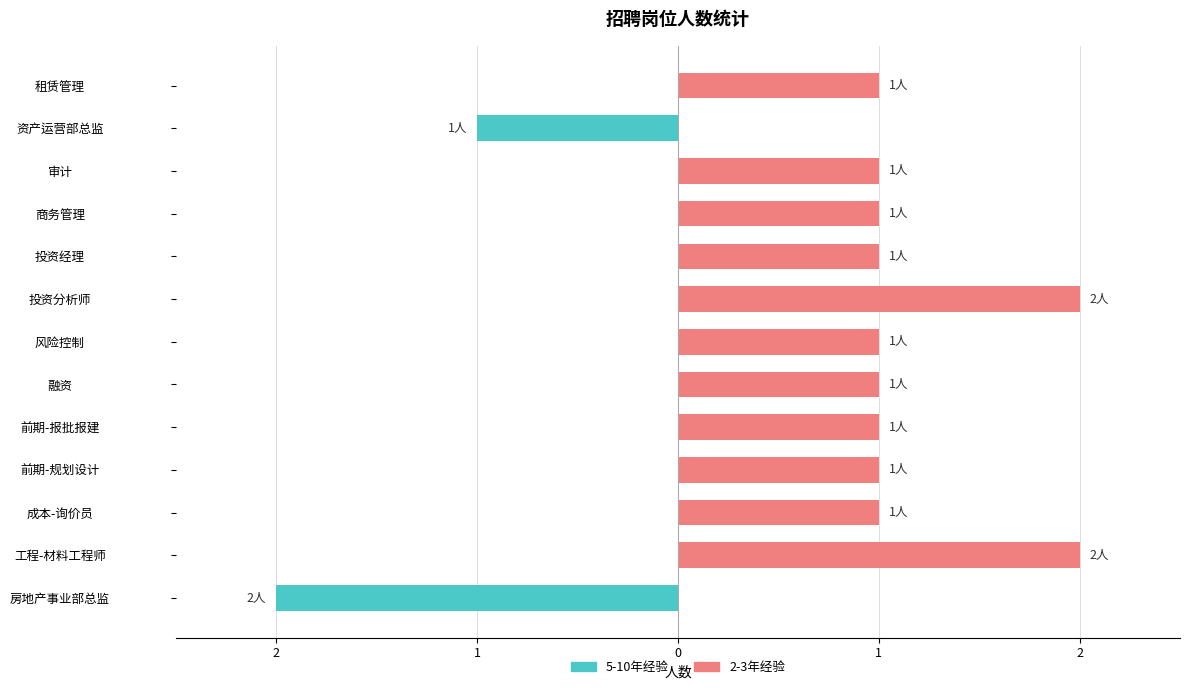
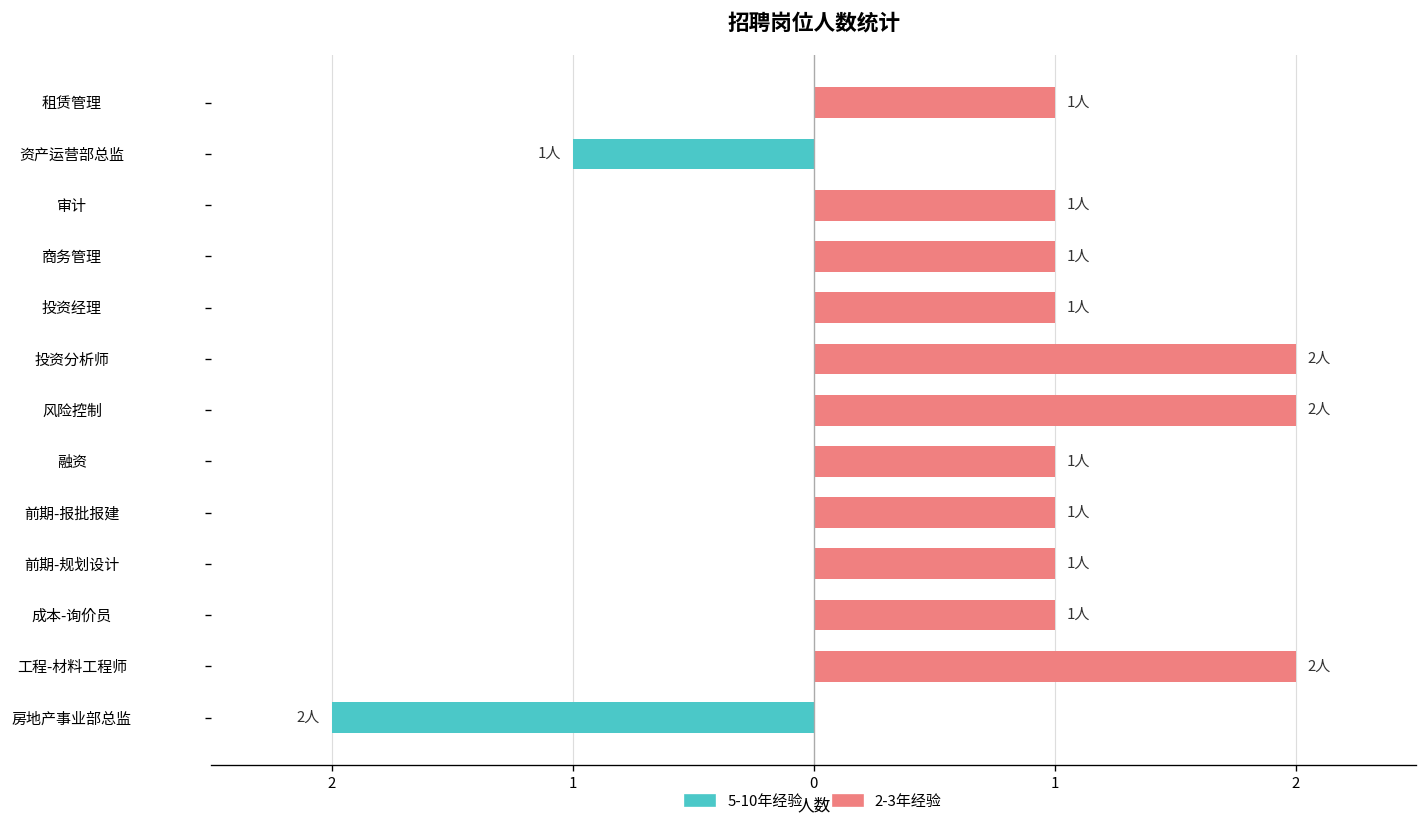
2-3年经验, 风险控制: 1人 -> 2人
